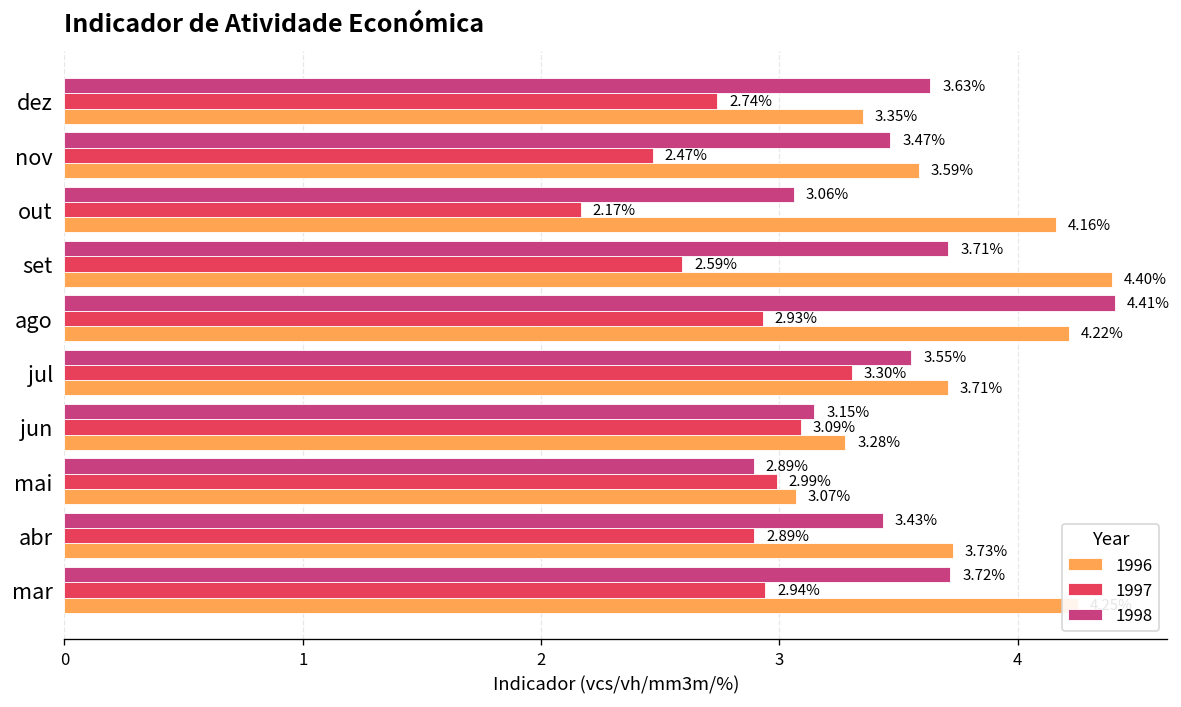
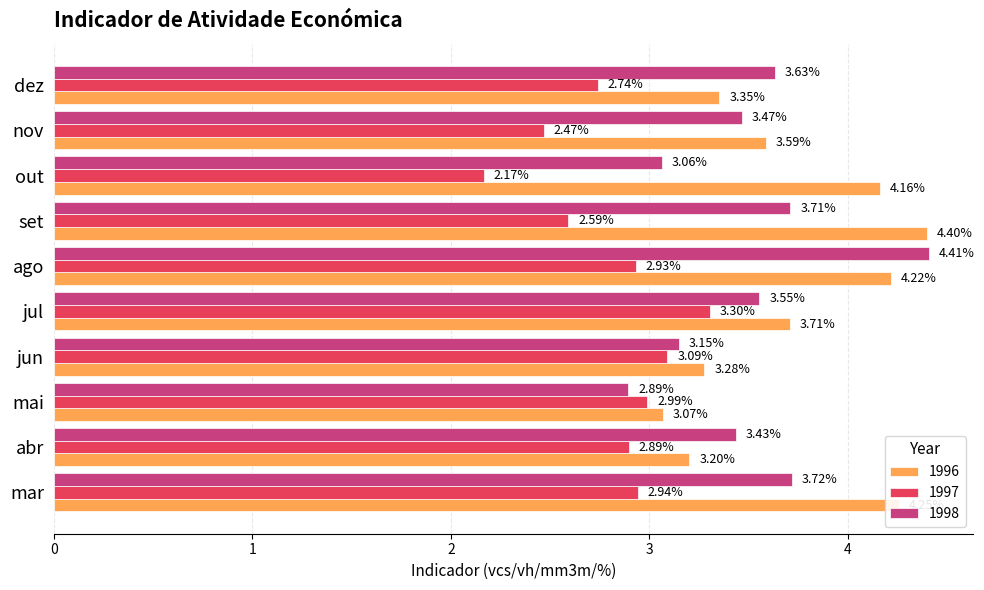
1996, abr: 3.73% -> 3.20%
